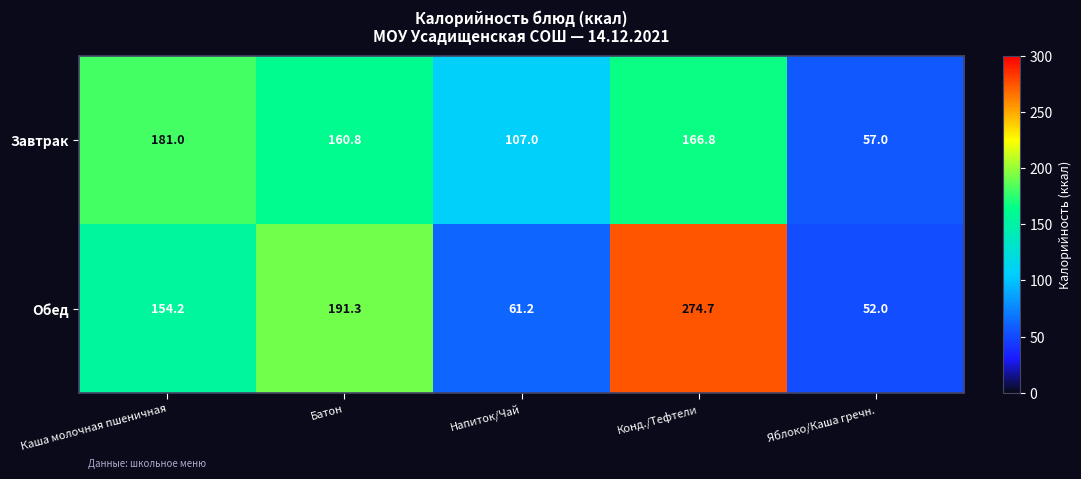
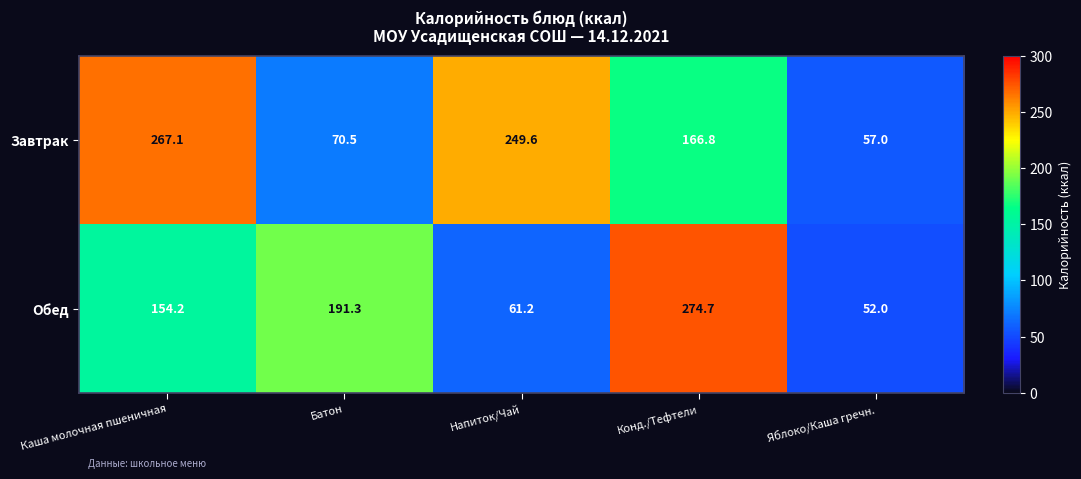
Завтрак, Каша молочная пшеничная: 181.0 -> 267.1
Завтрак, Батон: 160.8 -> 70.5
Завтрак, Напиток/Чай: 107.0 -> 249.6
